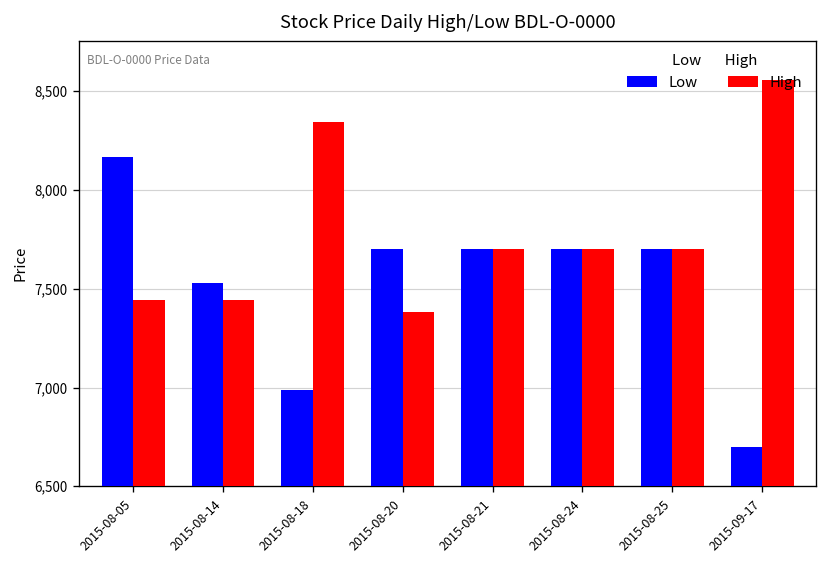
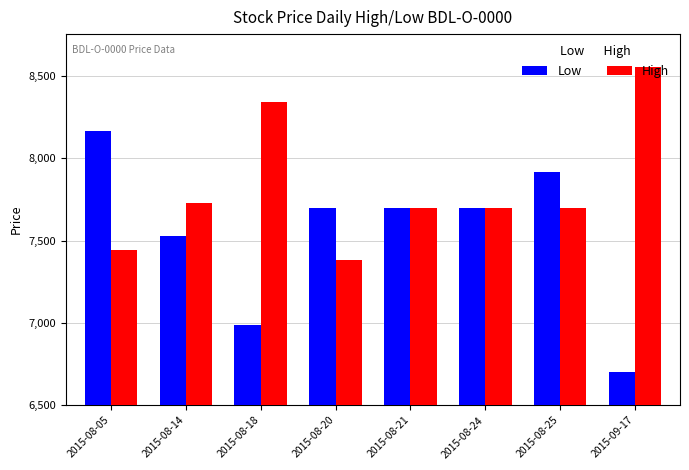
High, 2015-08-14: 7,450 -> 7,730
Low, 2015-08-25: 7,700 -> 7,920
